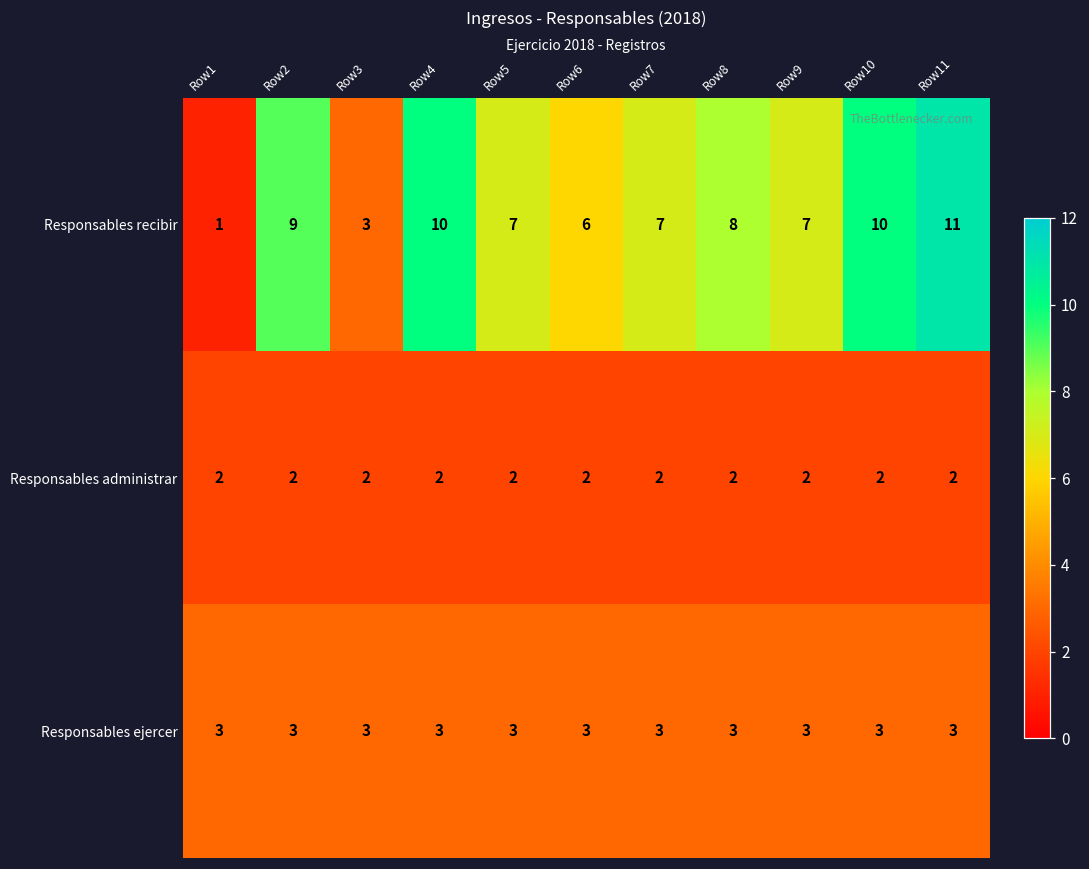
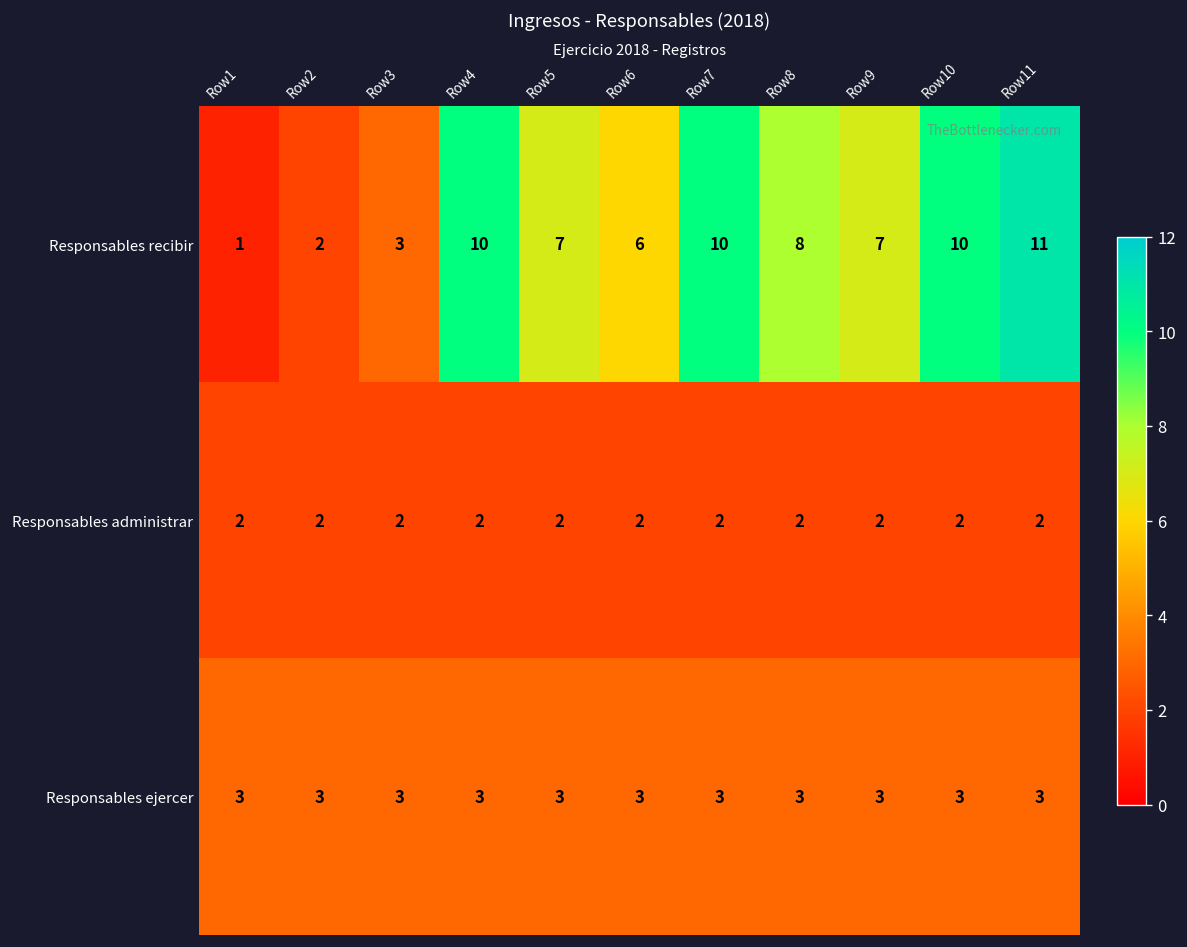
Responsables recibir, Row2: 9 -> 2
Responsables recibir, Row7: 7 -> 10
